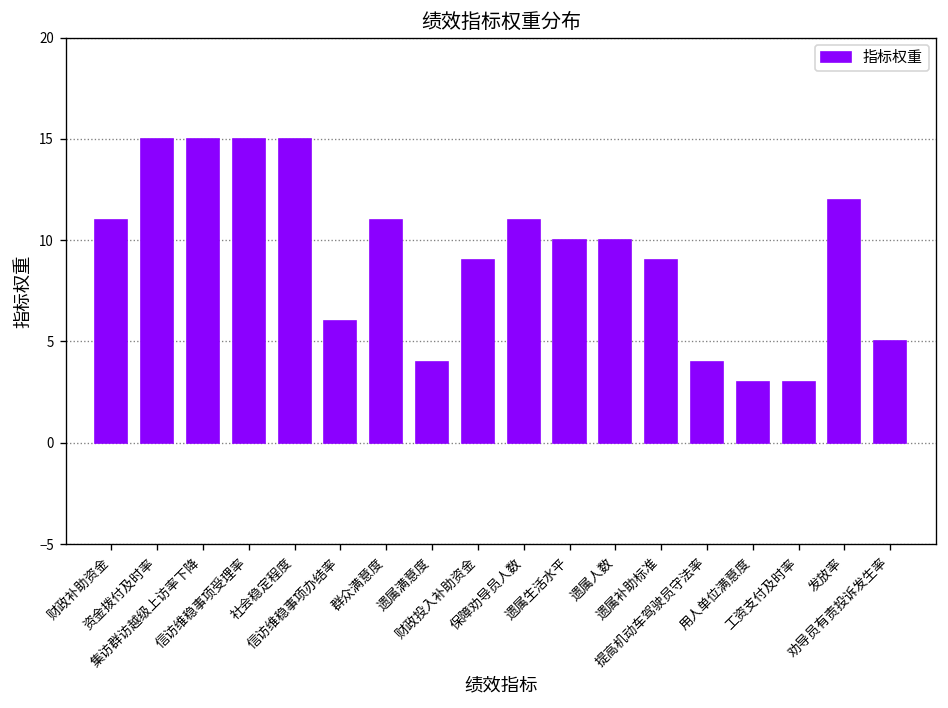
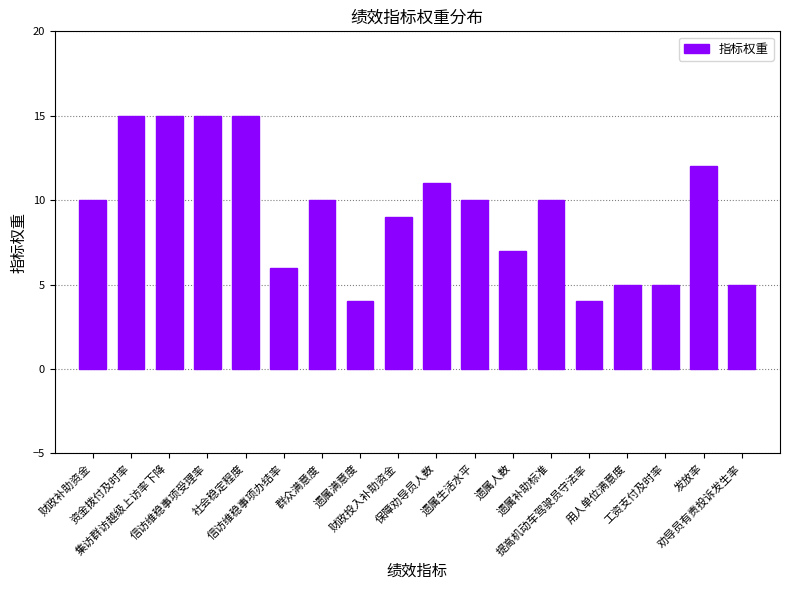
财政补助资金: 11 -> 10
群众满意度: 11 -> 10
遗属人数: 10 -> 7
遗属补助标准: 9 -> 10
用人单位满意度: 3 -> 5
工资支付及时率: 3 -> 5
